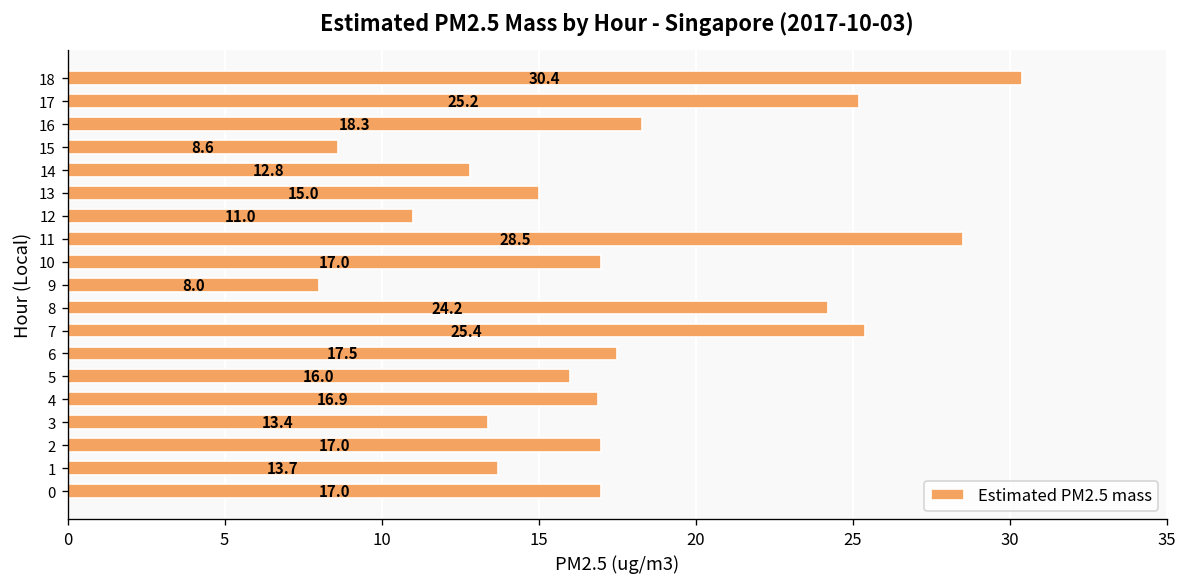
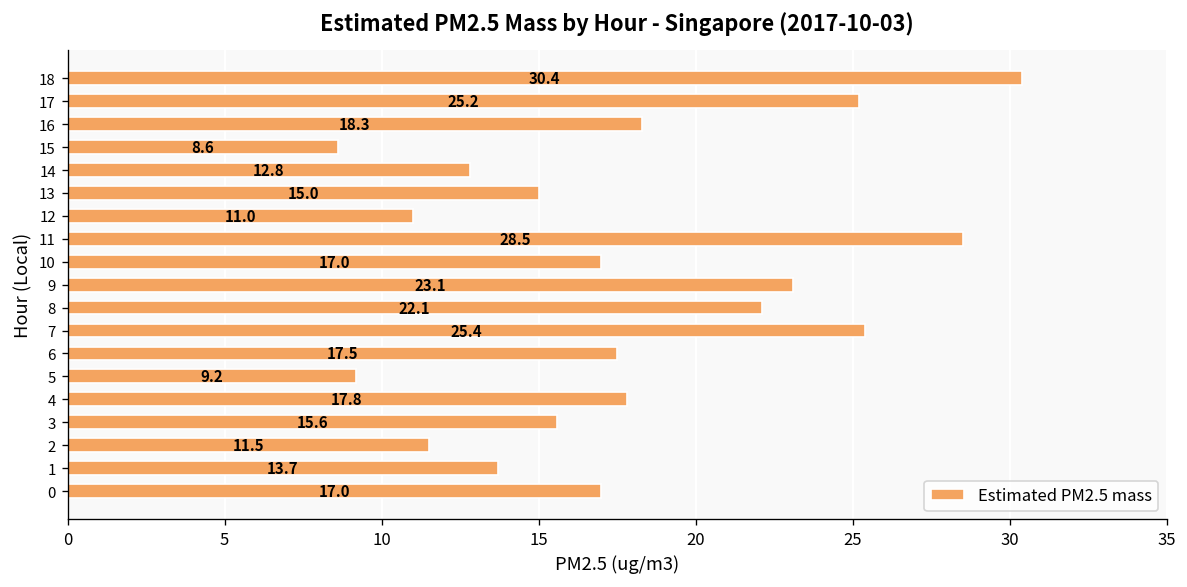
9: 8.0 -> 23.1
8: 24.2 -> 22.1
5: 16.0 -> 9.2
4: 16.9 -> 17.8
3: 13.4 -> 15.6
2: 17.0 -> 11.5
